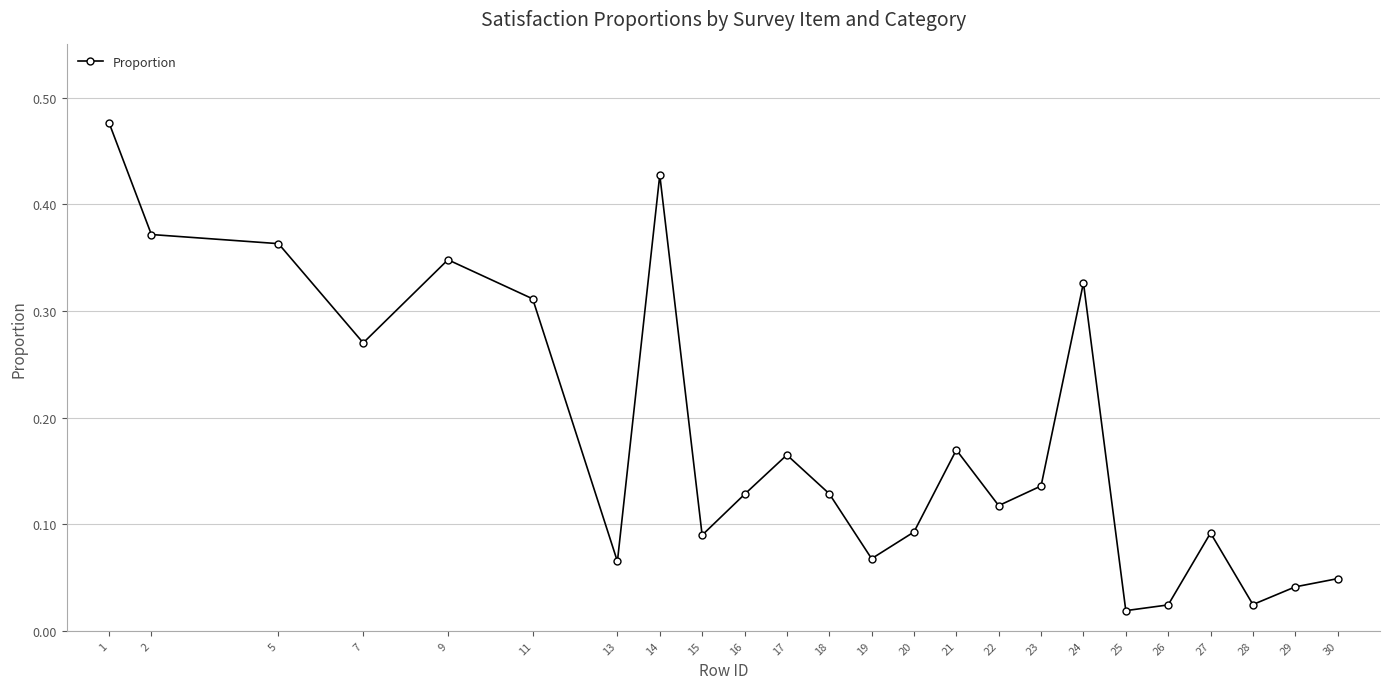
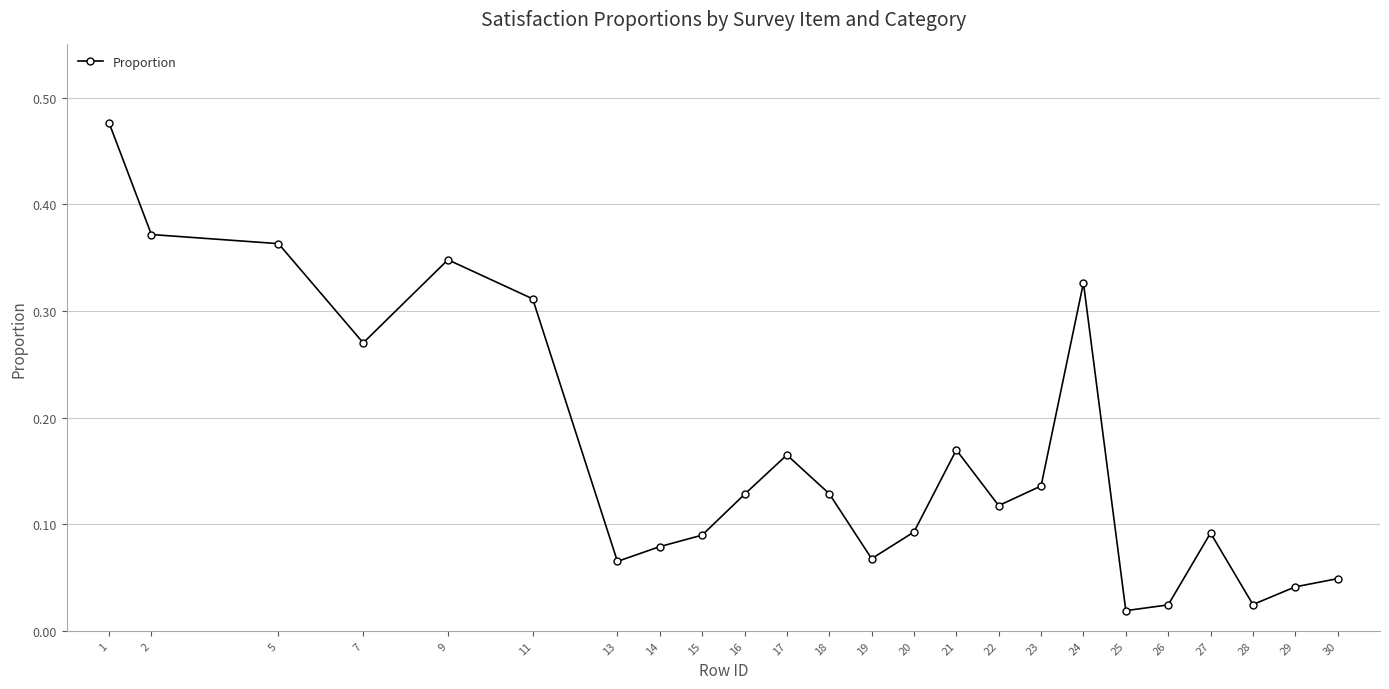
14: 0.428 -> 0.079
